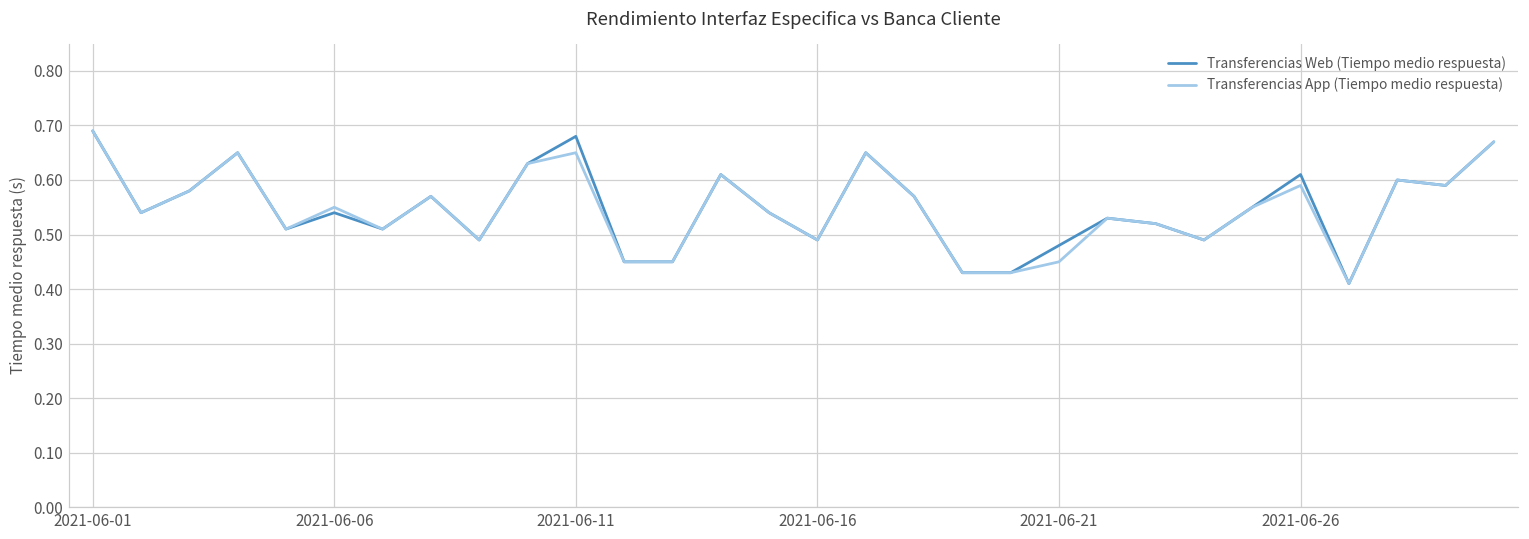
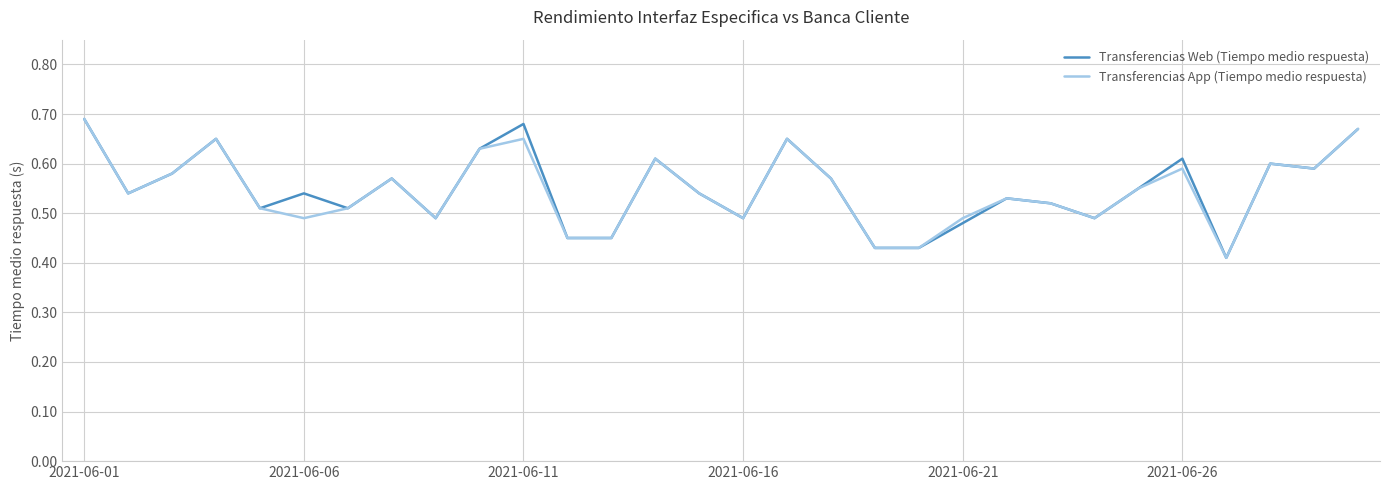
Transferencias App (Tiempo medio respuesta), 2021-06-06: 0.55 -> 0.49
Transferencias App (Tiempo medio respuesta), 2021-06-21: 0.45 -> 0.49
